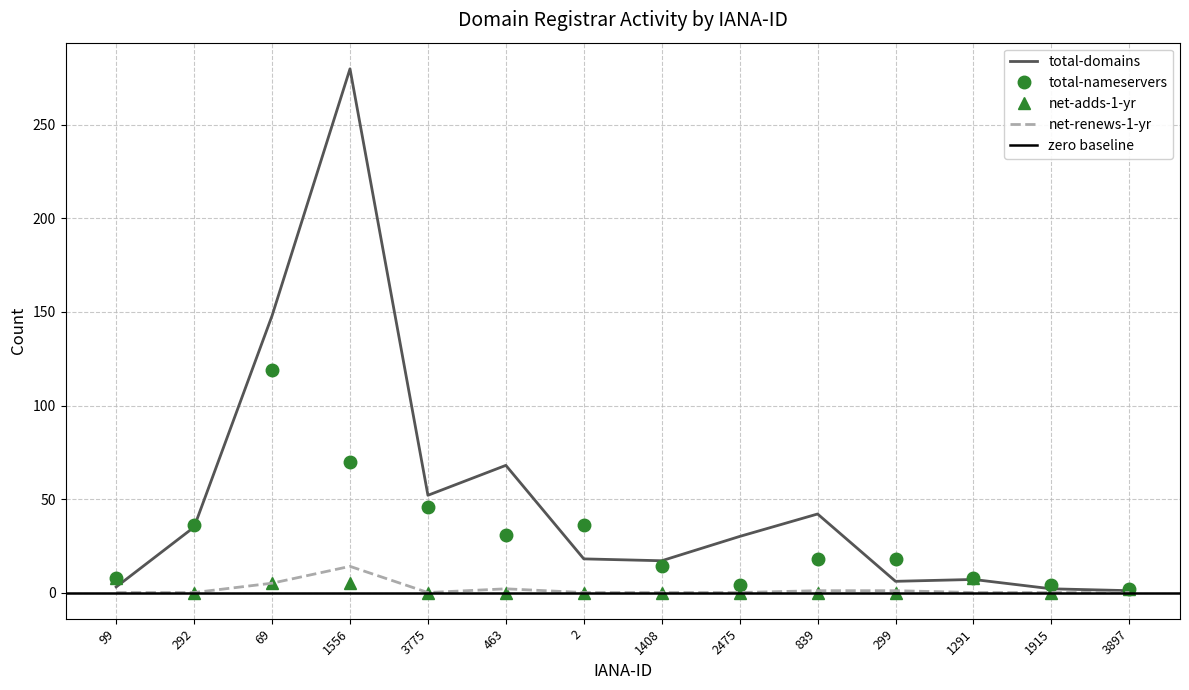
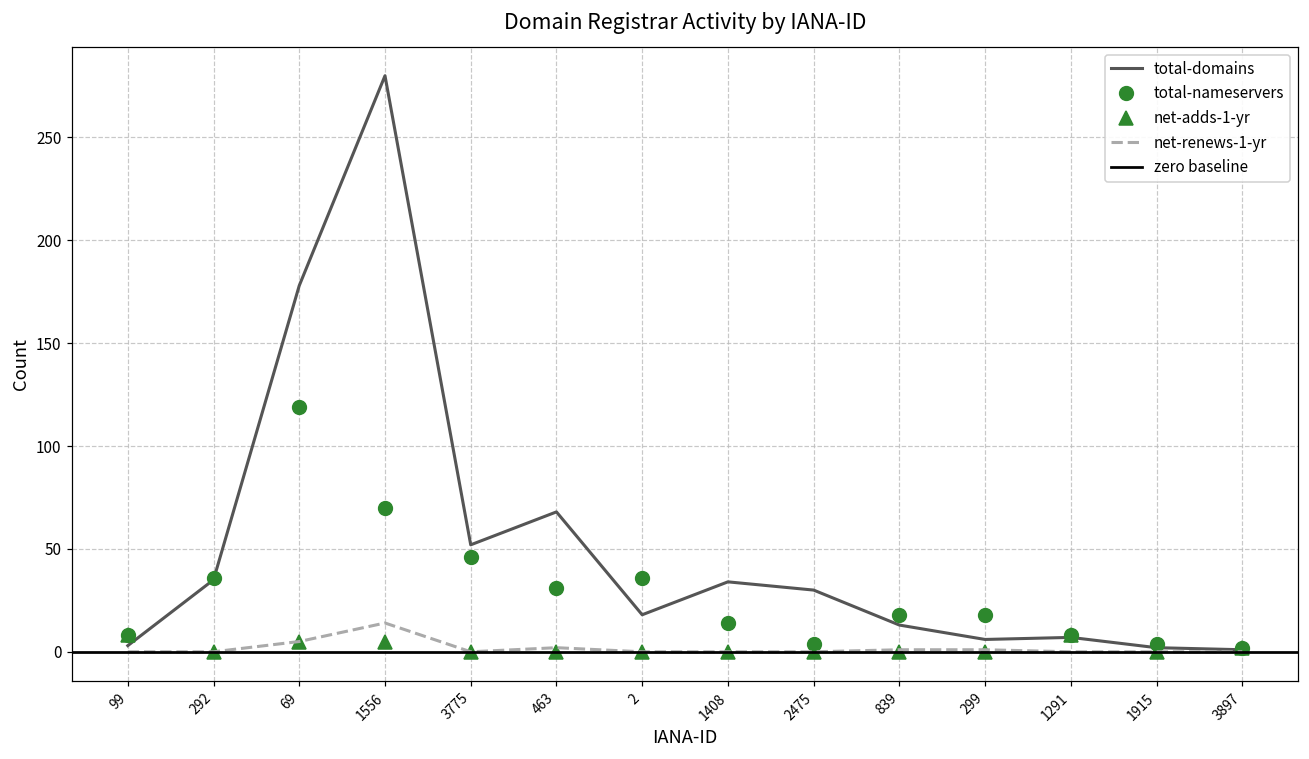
total-domains, 69: 148 -> 178
total-domains, 1408: 17 -> 34
total-domains, 839: 42 -> 13
